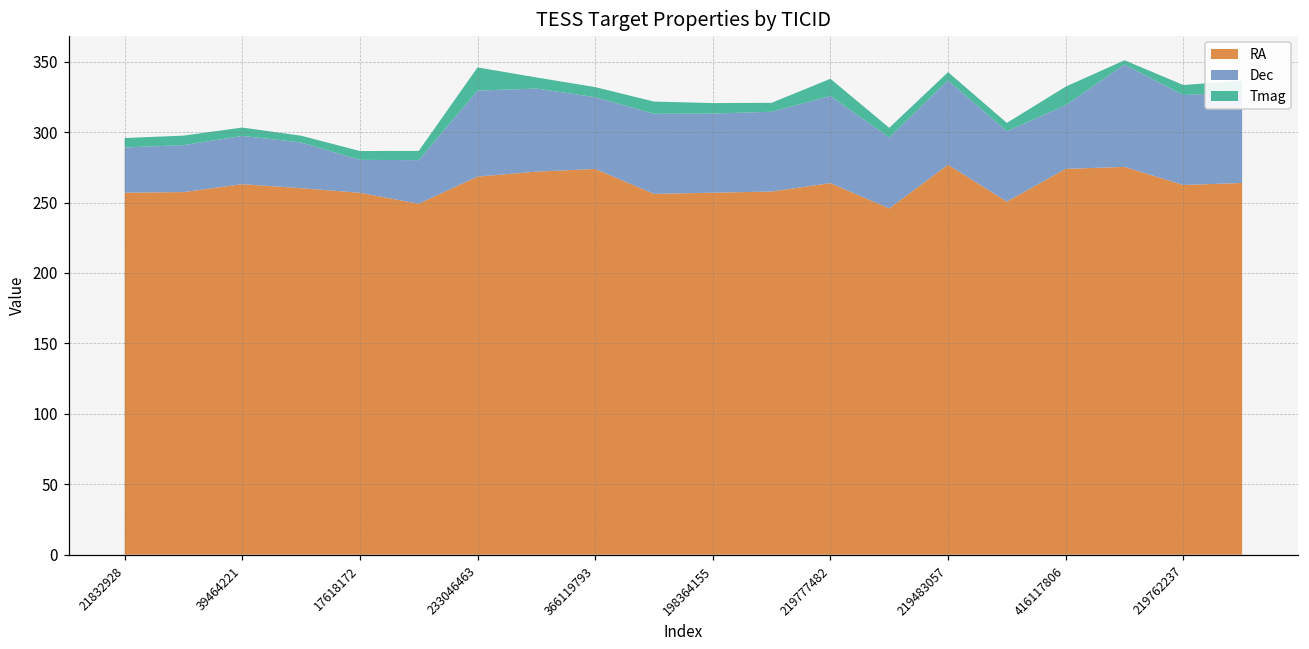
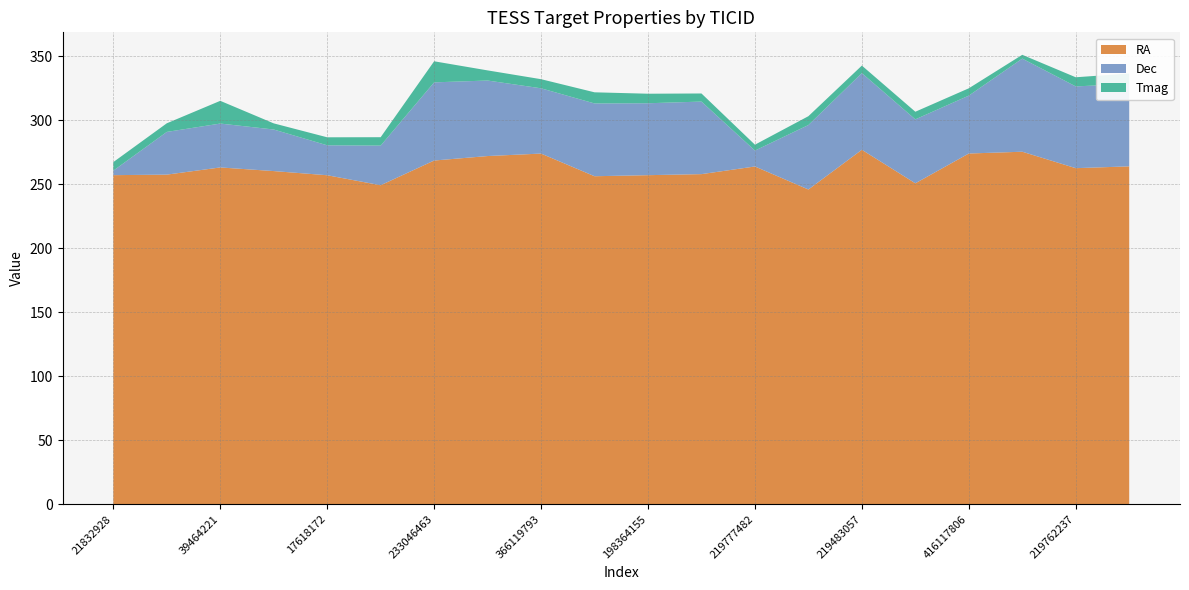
Dec, 21832928: 32 -> 4
Tmag, 39464221: 6 -> 18
Dec, 219777482: 62 -> 12
Tmag, 219777482: 12 -> 5
Tmag, 416117806: 13 -> 6
